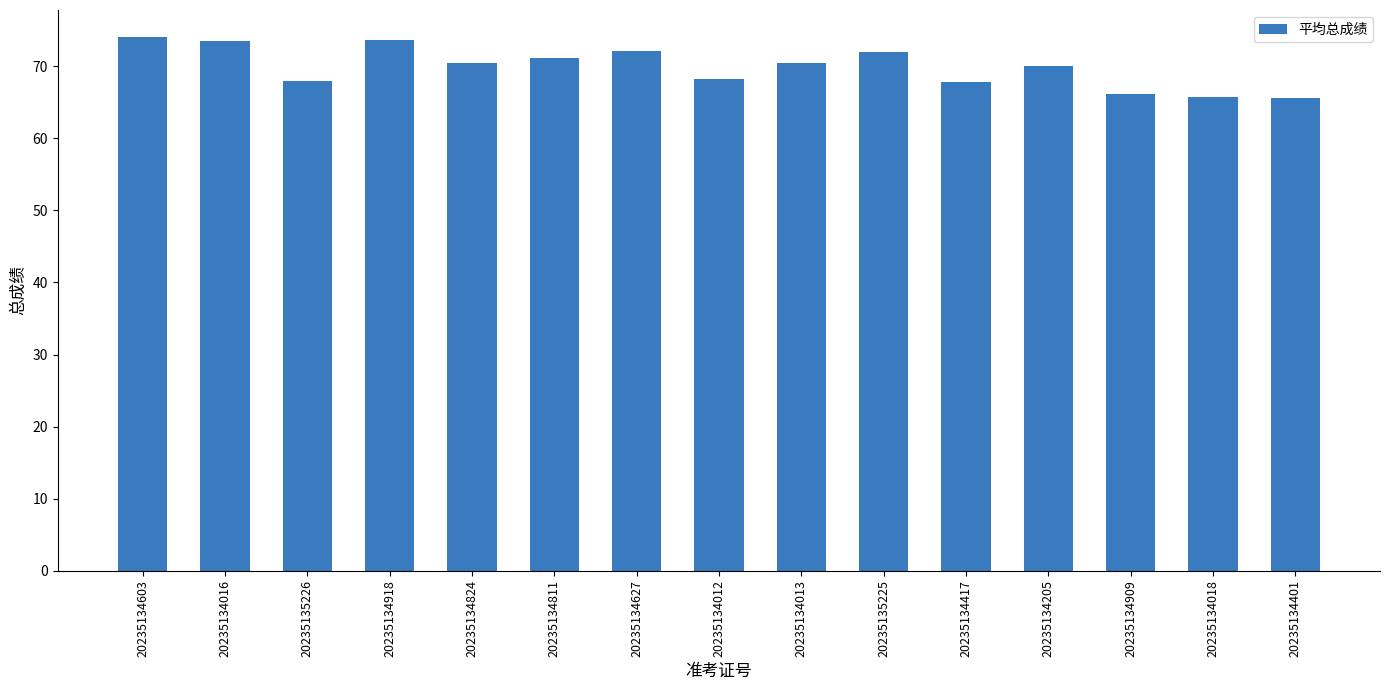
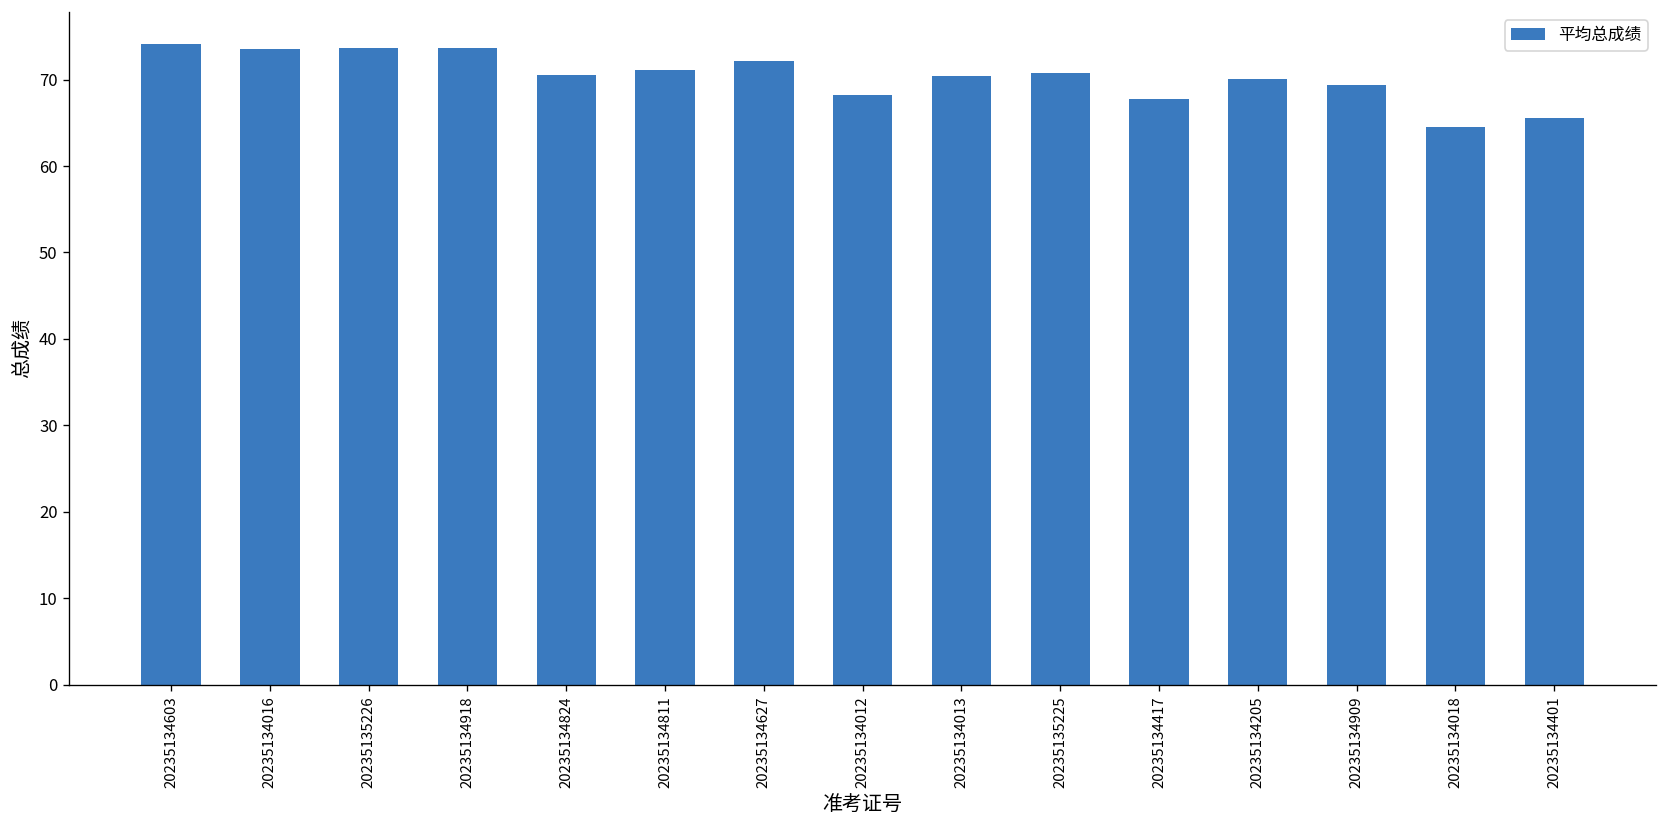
20235135226: 68 -> 74
20235135225: 72 -> 71
20235134909: 66 -> 69
20235134018: 66 -> 64
